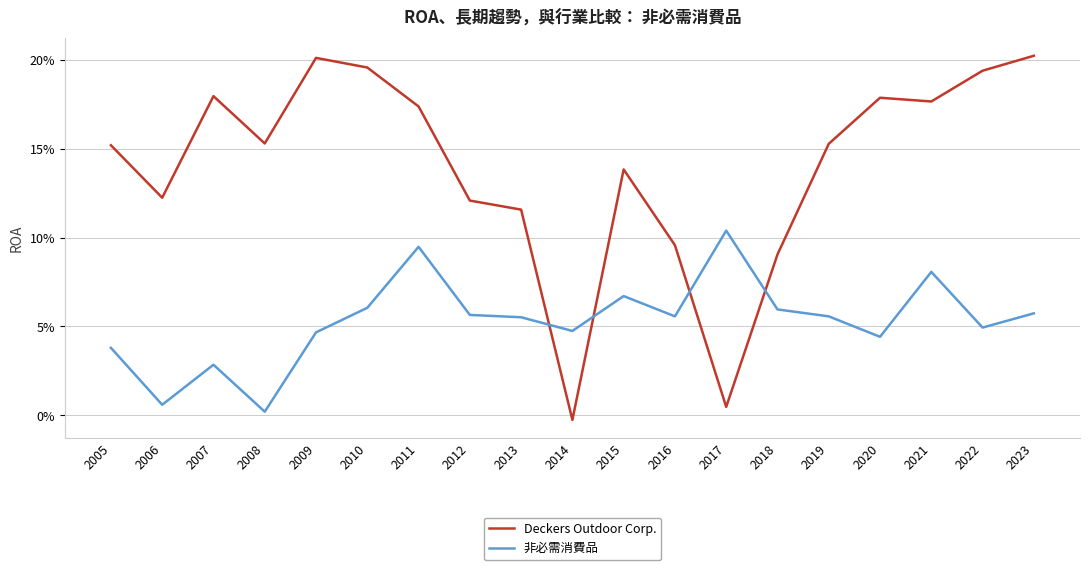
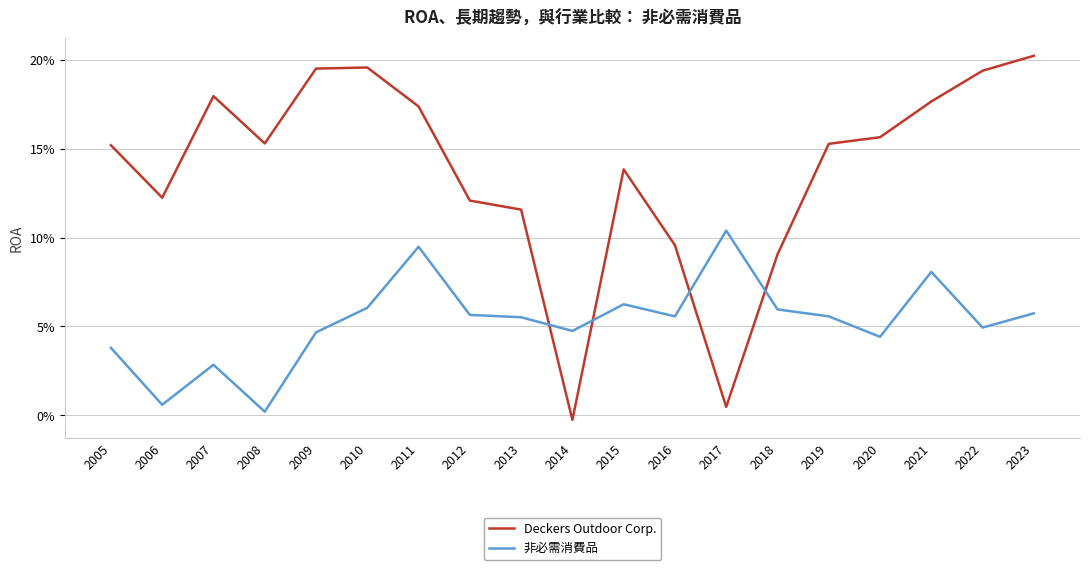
Deckers Outdoor Corp., 2009: 20.1% -> 19.5%
非必需消費品, 2015: 6.7% -> 6.3%
Deckers Outdoor Corp., 2020: 17.9% -> 15.6%
